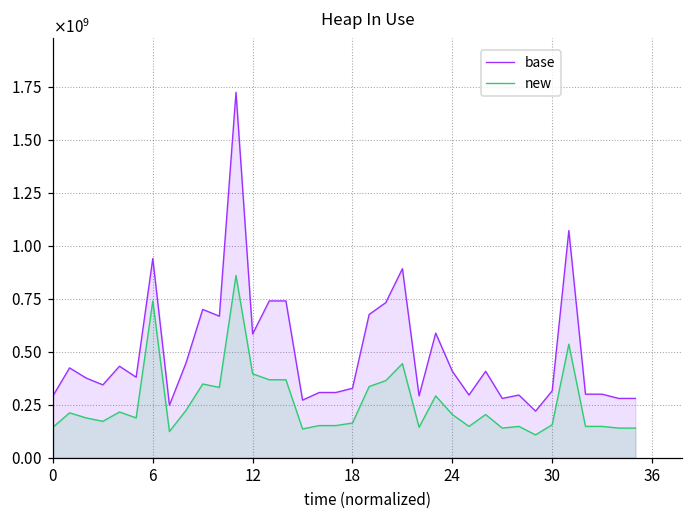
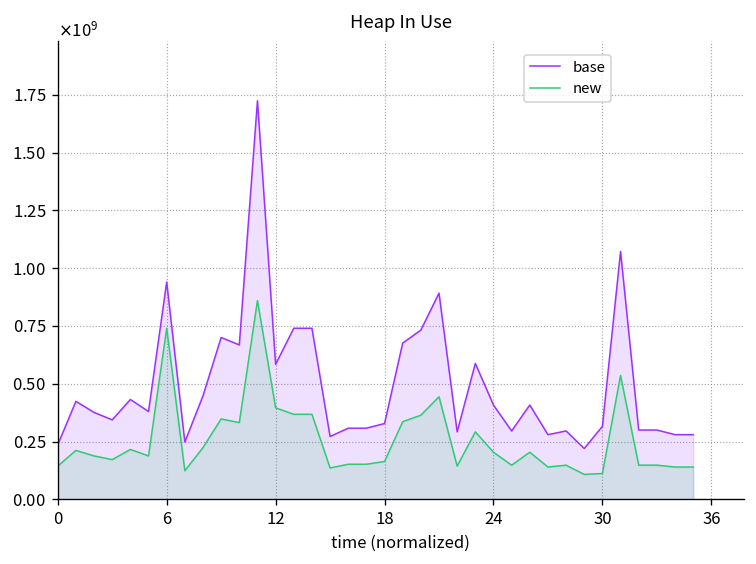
base, 0: 290000000 -> 240000000
new, 30: 160000000 -> 110000000
